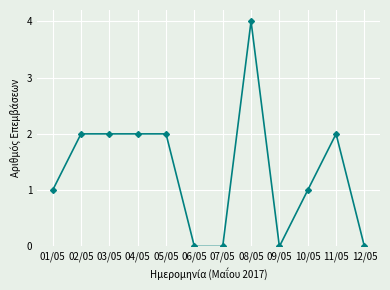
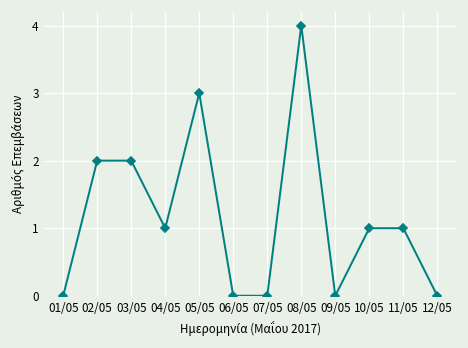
01/05: 1 -> 0
04/05: 2 -> 1
05/05: 2 -> 3
11/05: 2 -> 1
